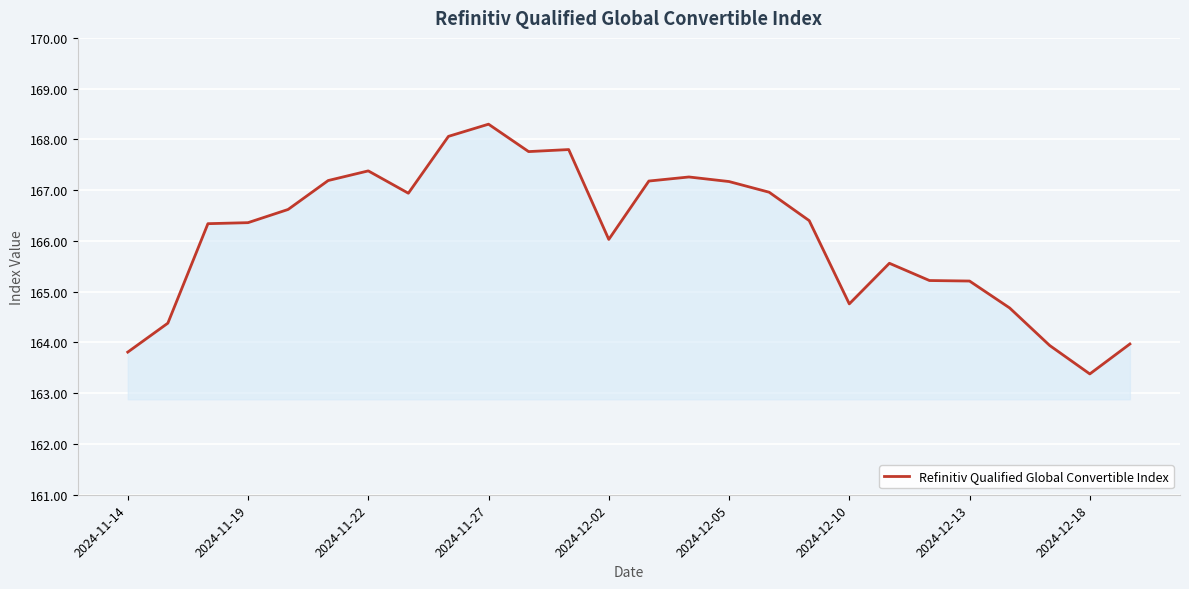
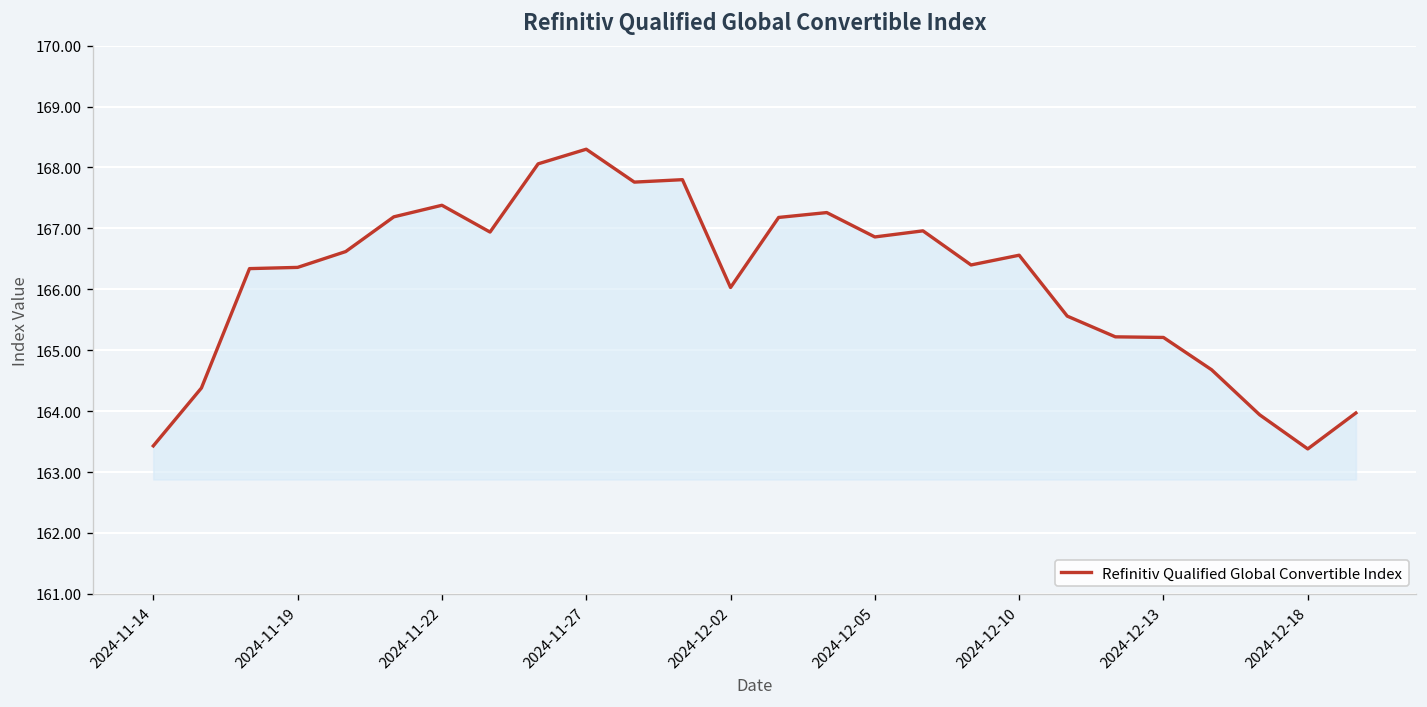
2024-11-14: 163.8 -> 163.4
2024-12-05: 167.2 -> 166.9
2024-12-10: 164.8 -> 166.6
